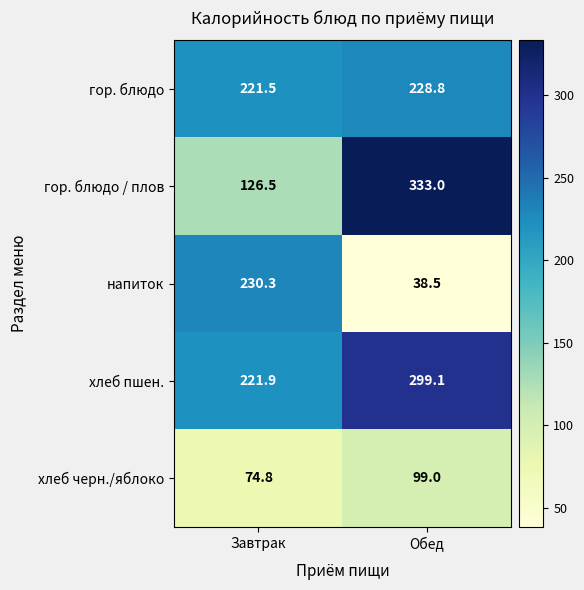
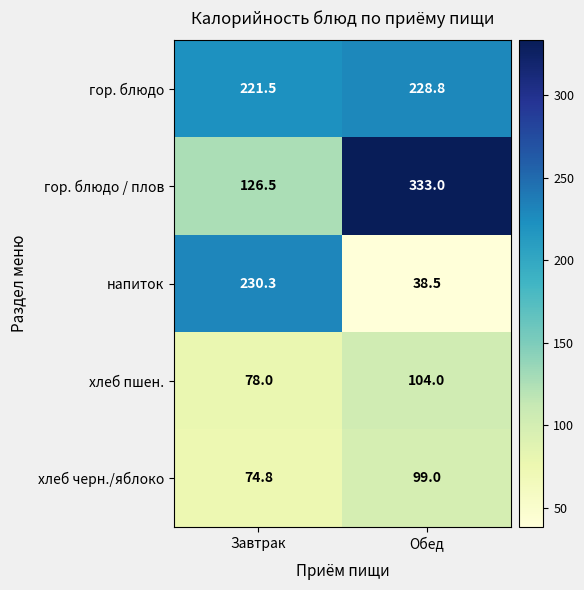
хлеб пшен., Завтрак: 221.9 -> 78.0
хлеб пшен., Обед: 299.1 -> 104.0
